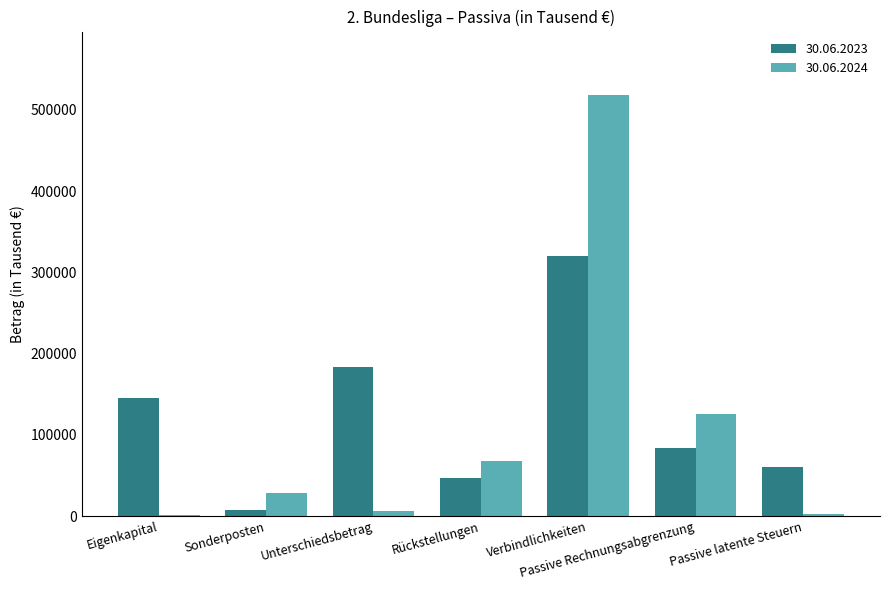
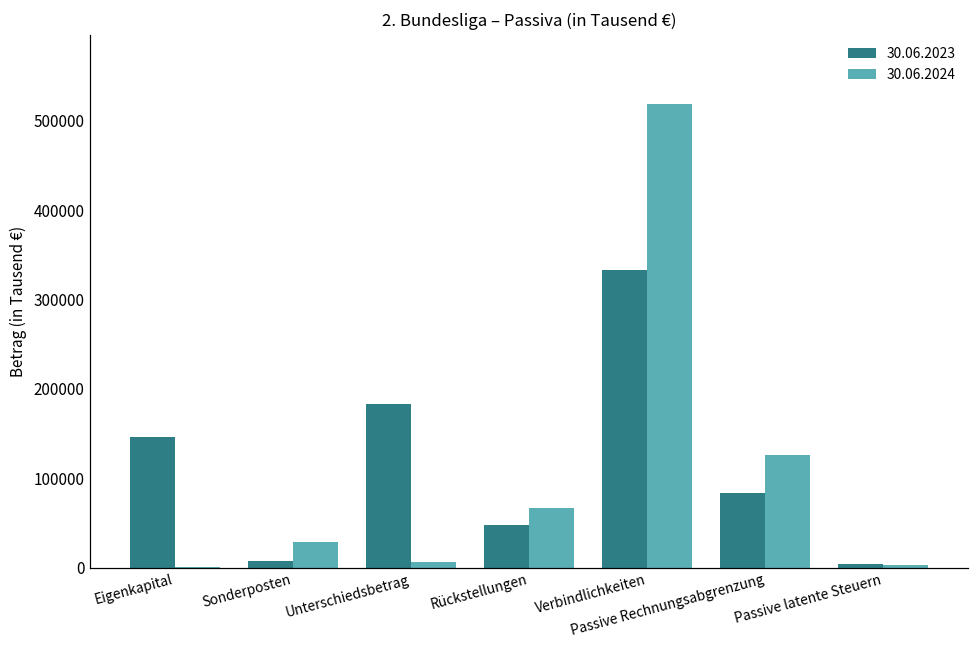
30.06.2023, Verbindlichkeiten: 320000 -> 330000
30.06.2023, Passive latente Steuern: 60000 -> 0
